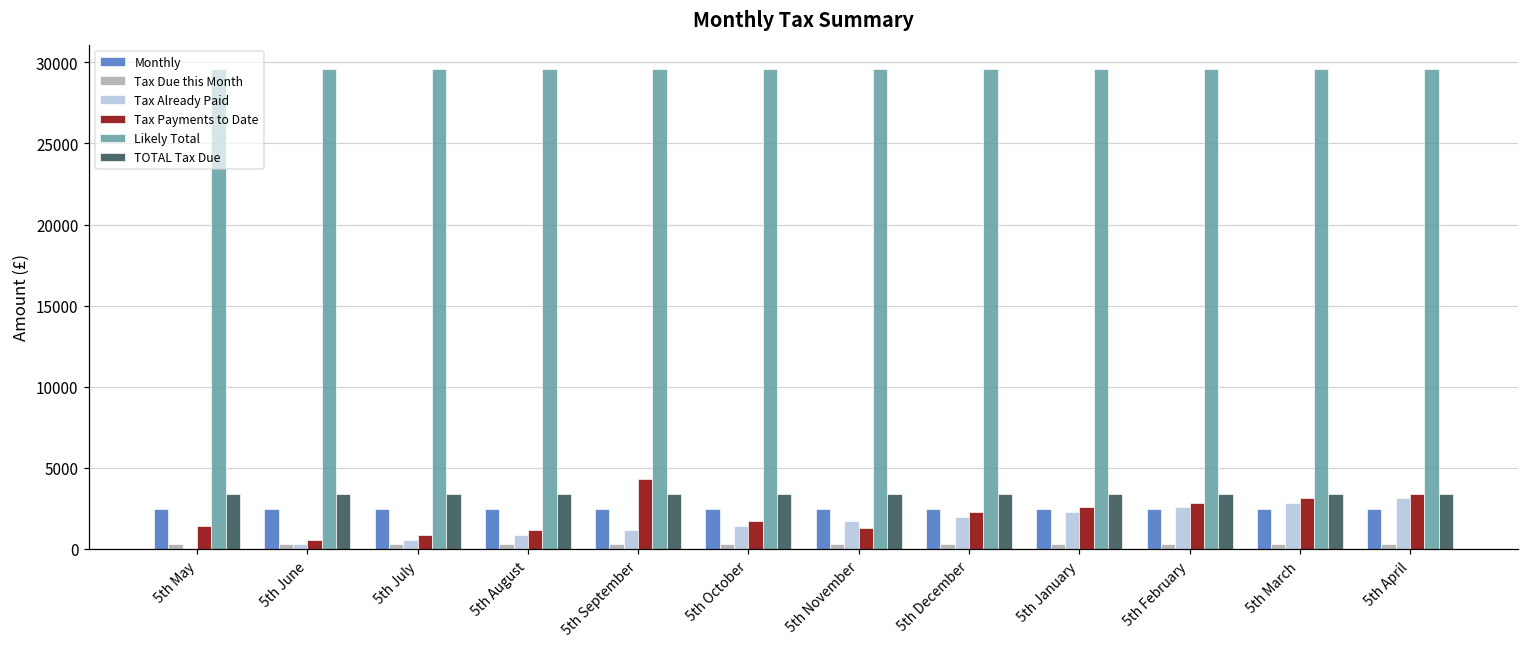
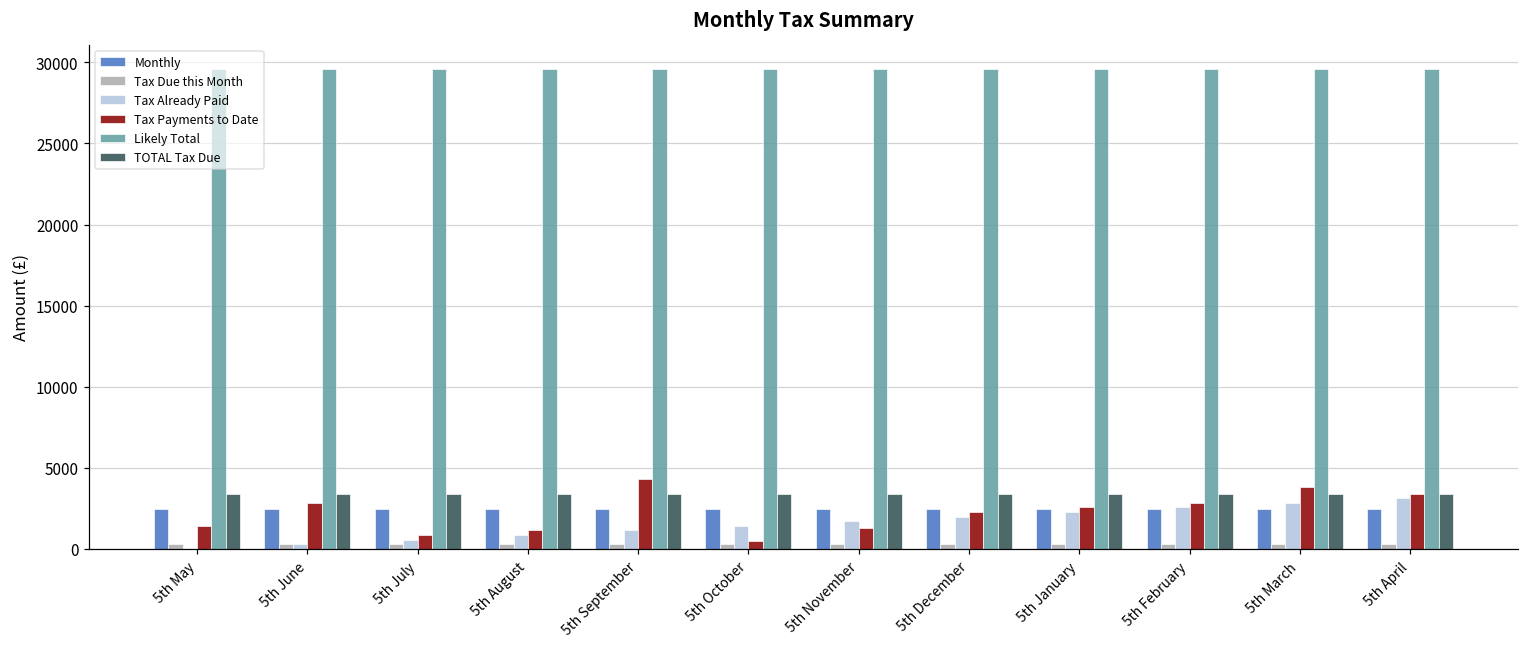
Tax Payments to Date, 5th June: 600 -> 2800
Tax Payments to Date, 5th October: 1700 -> 500
Tax Payments to Date, 5th March: 3100 -> 3800
